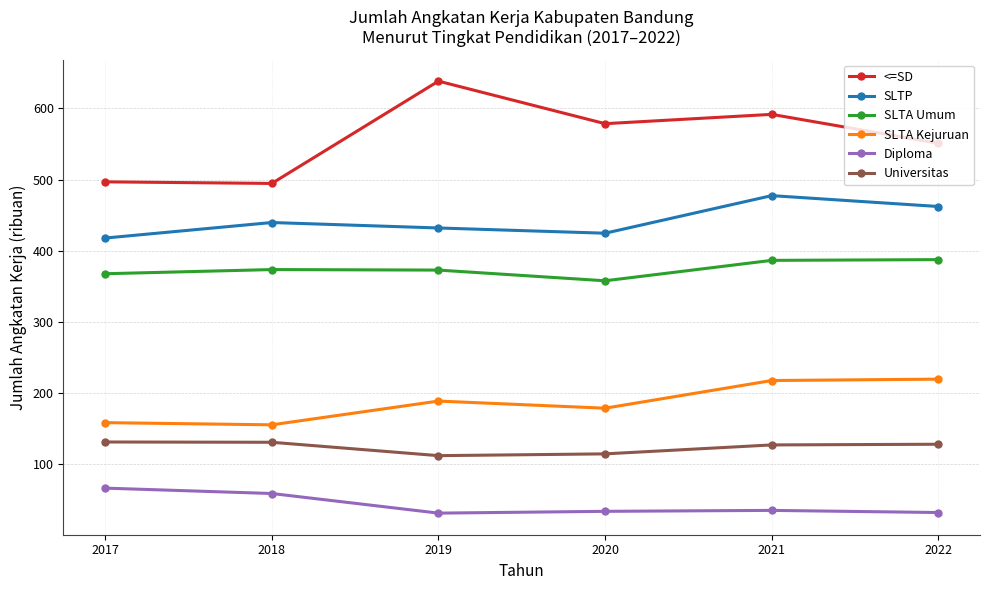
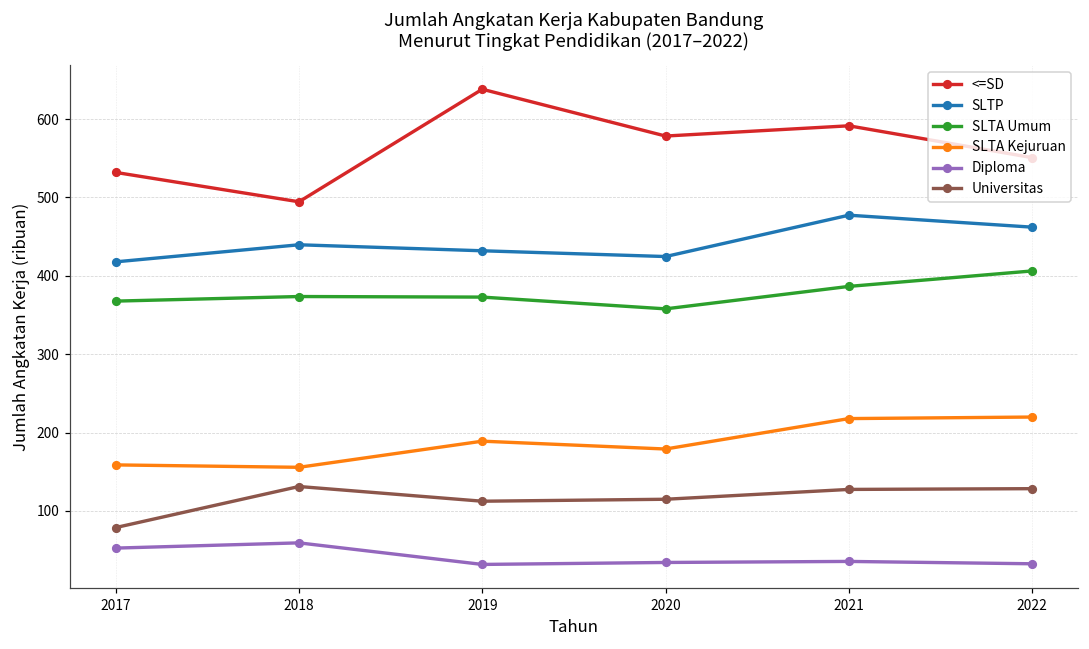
<=SD, 2017: 500 -> 530
Diploma, 2017: 70 -> 50
Universitas, 2017: 130 -> 80
SLTA Umum, 2022: 390 -> 410
